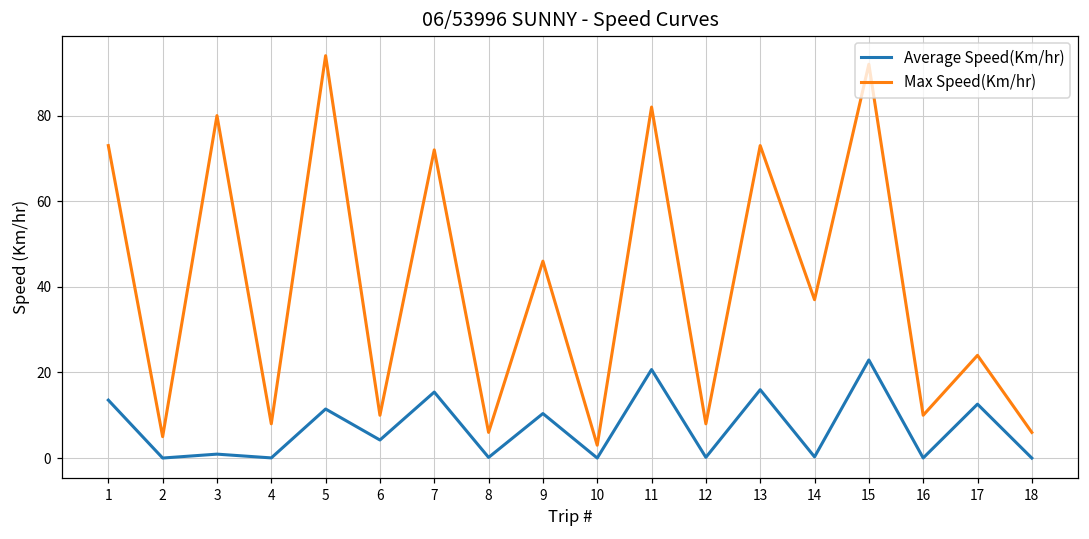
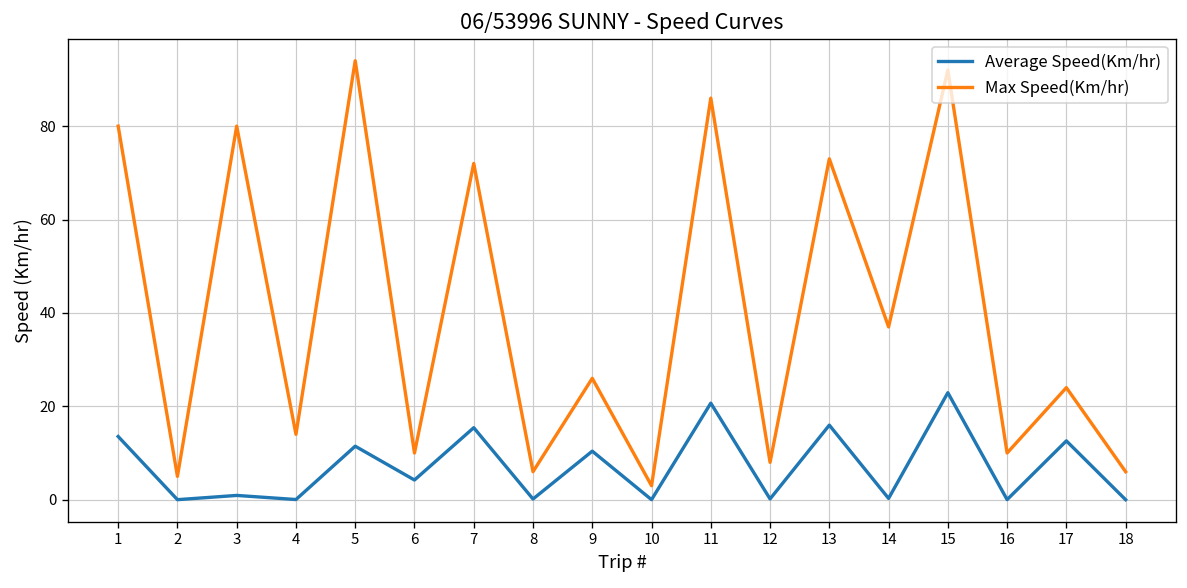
Max Speed(Km/hr), 1: 73 -> 80
Max Speed(Km/hr), 4: 8 -> 14
Max Speed(Km/hr), 9: 46 -> 26
Max Speed(Km/hr), 11: 82 -> 86
